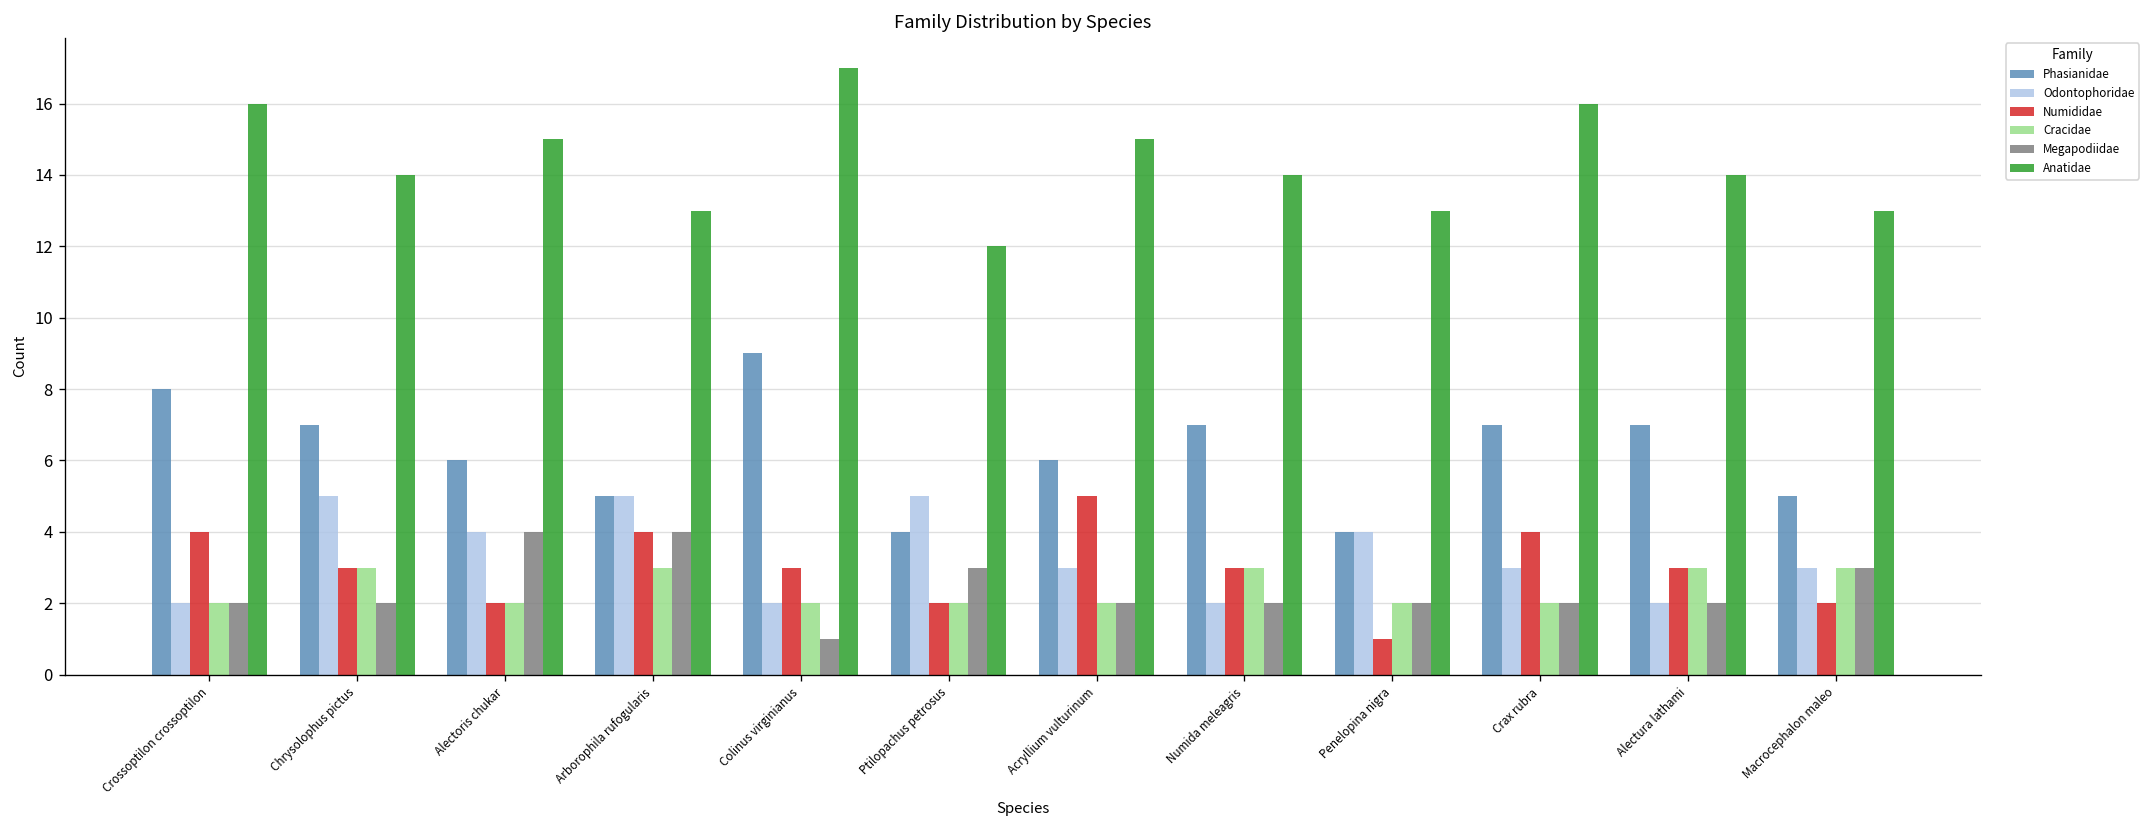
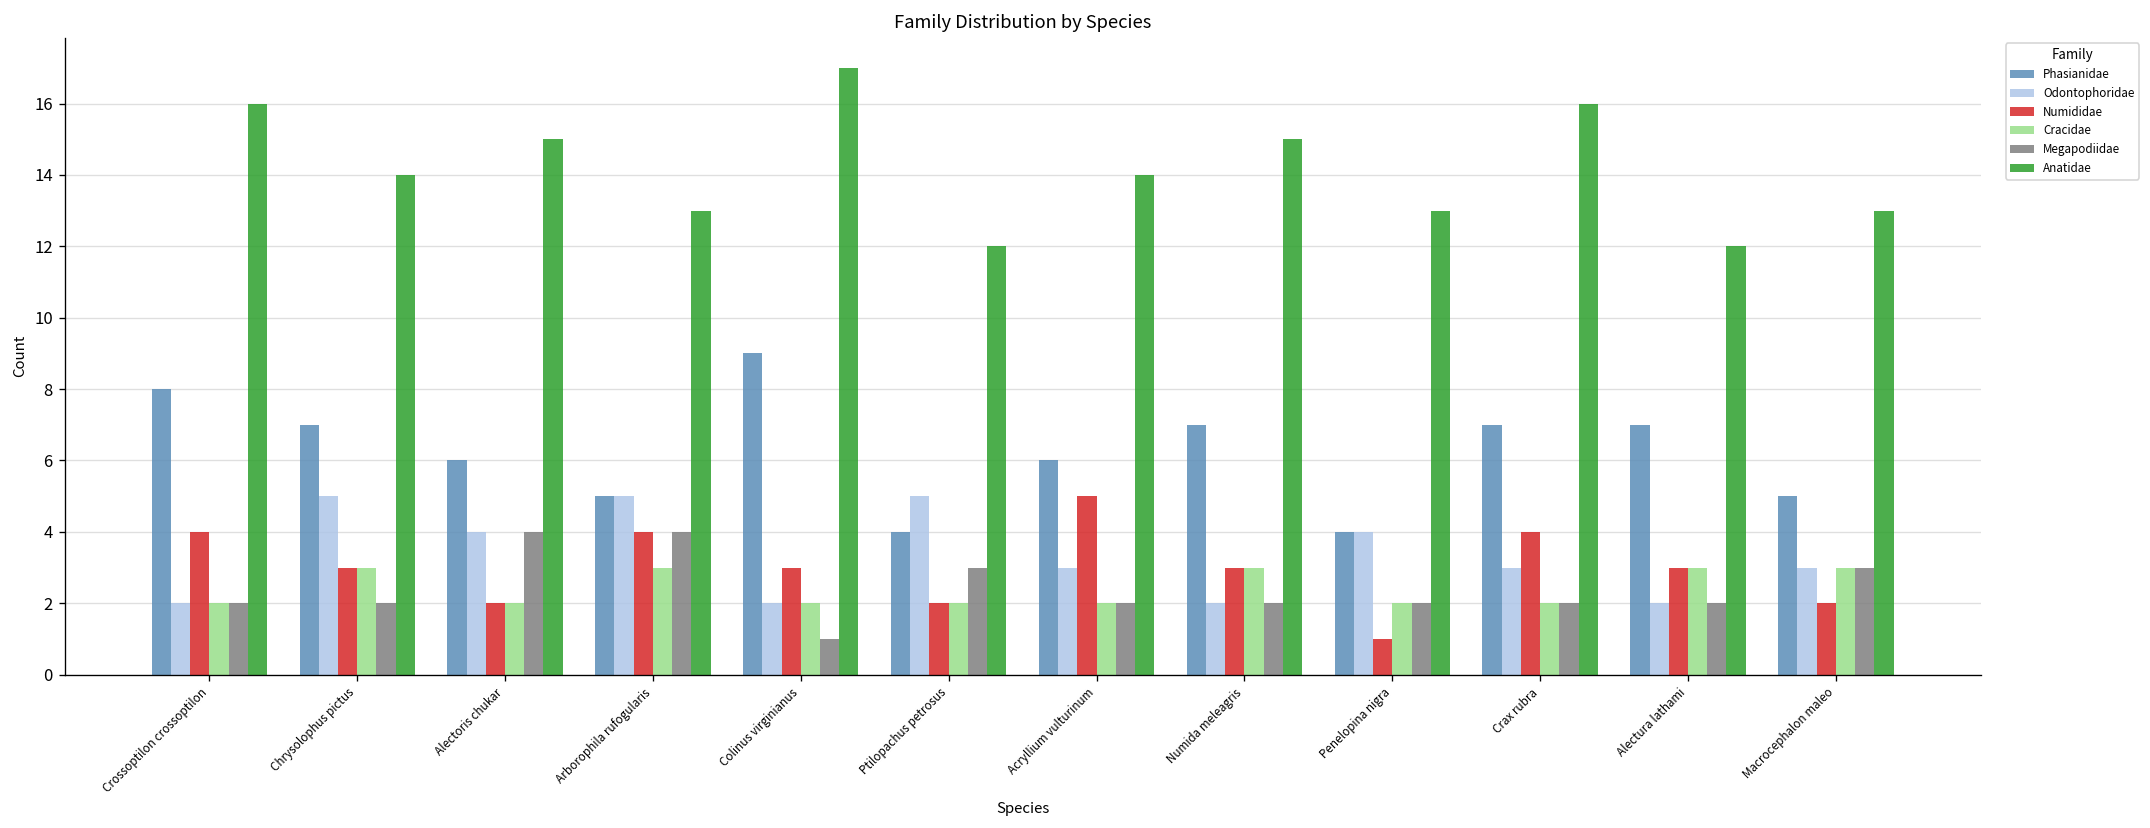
Anatidae, Acryllium vulturinum: 15 -> 14
Anatidae, Numida meleagris: 14 -> 15
Anatidae, Alectura lathami: 14 -> 12
